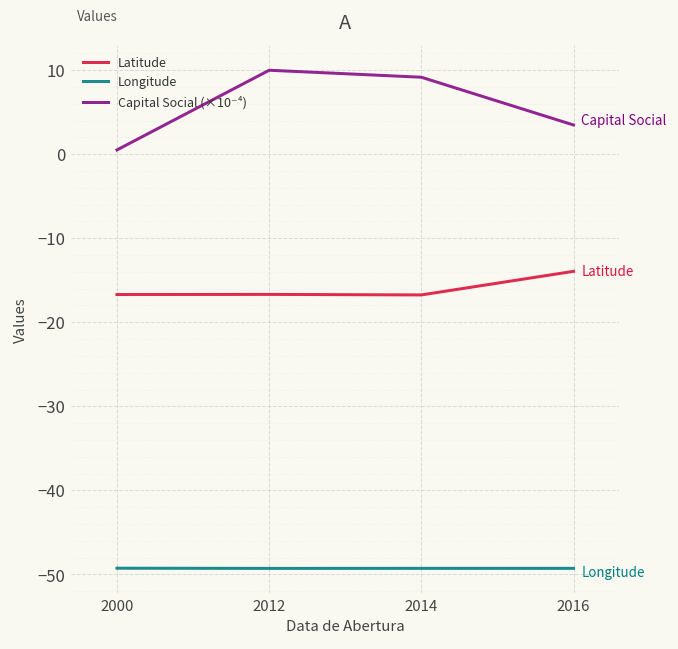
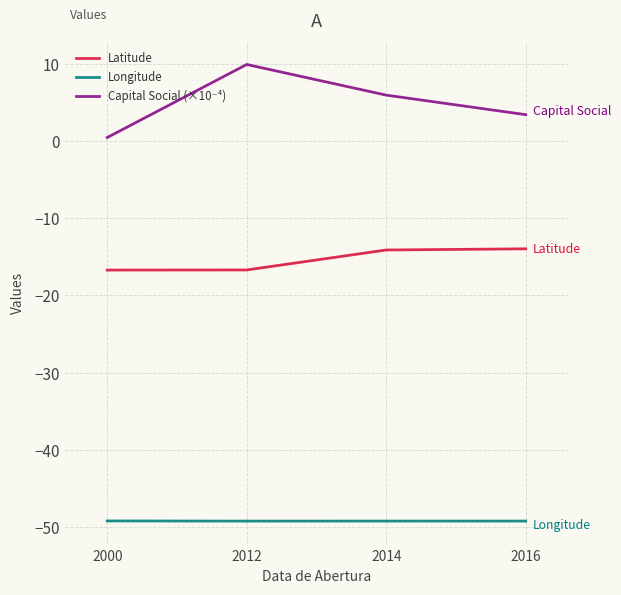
Latitude, 2014: -17 -> -14
Capital Social (×10⁻⁴), 2014: 9 -> 6
